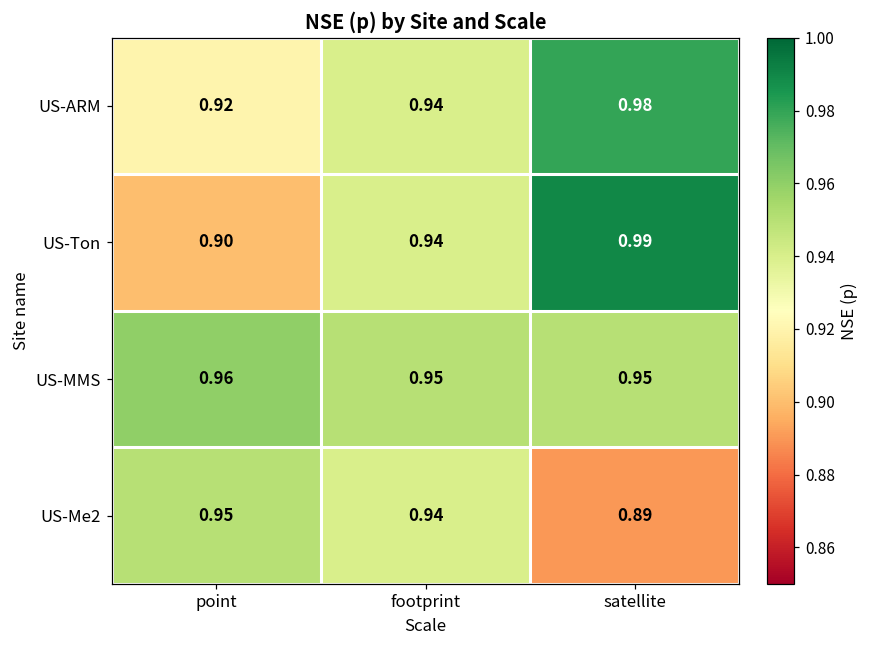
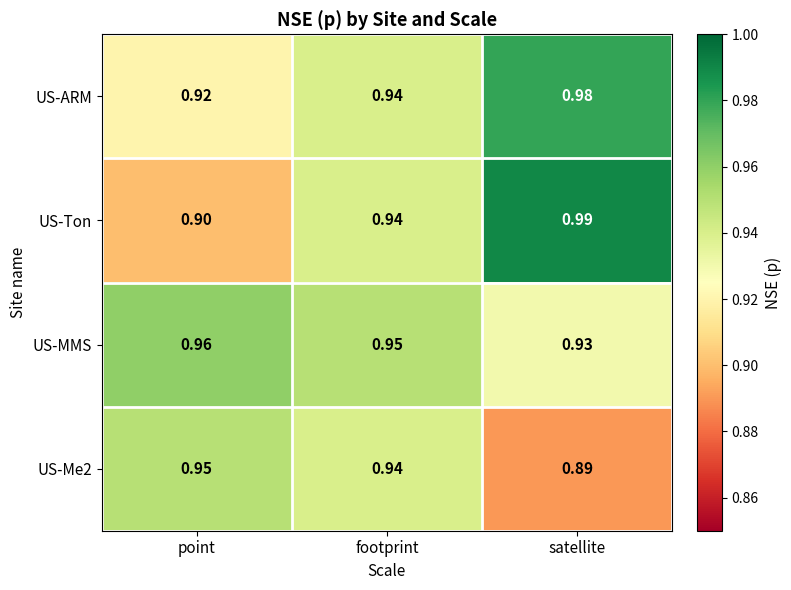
US-MMS, satellite: 0.95 -> 0.93
